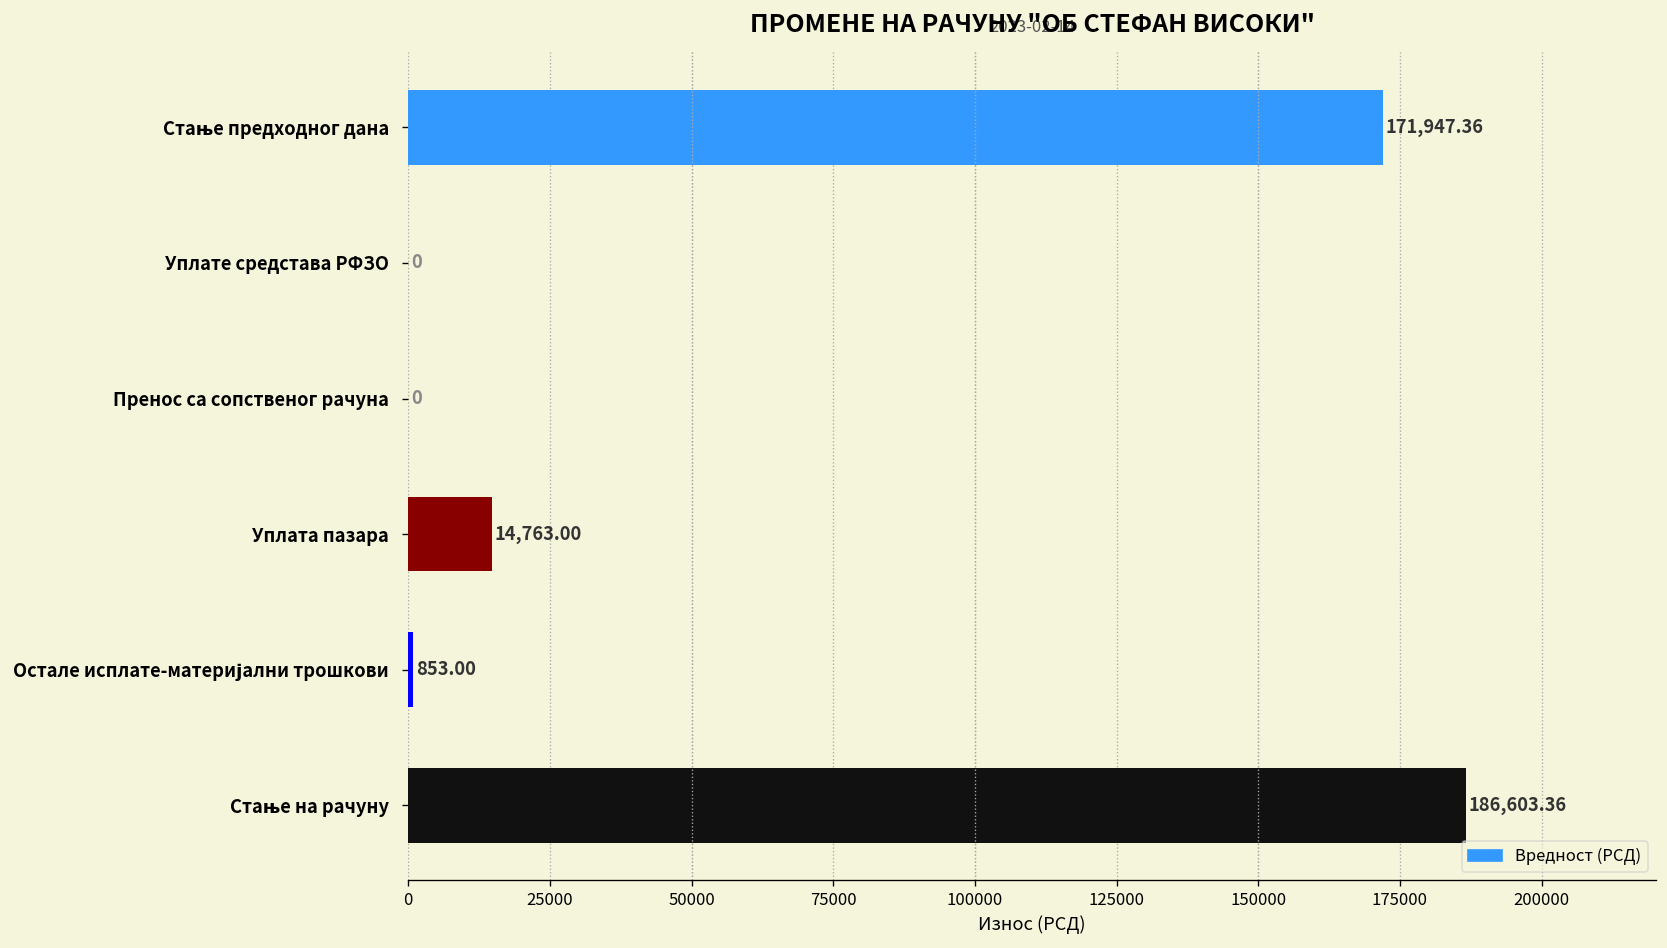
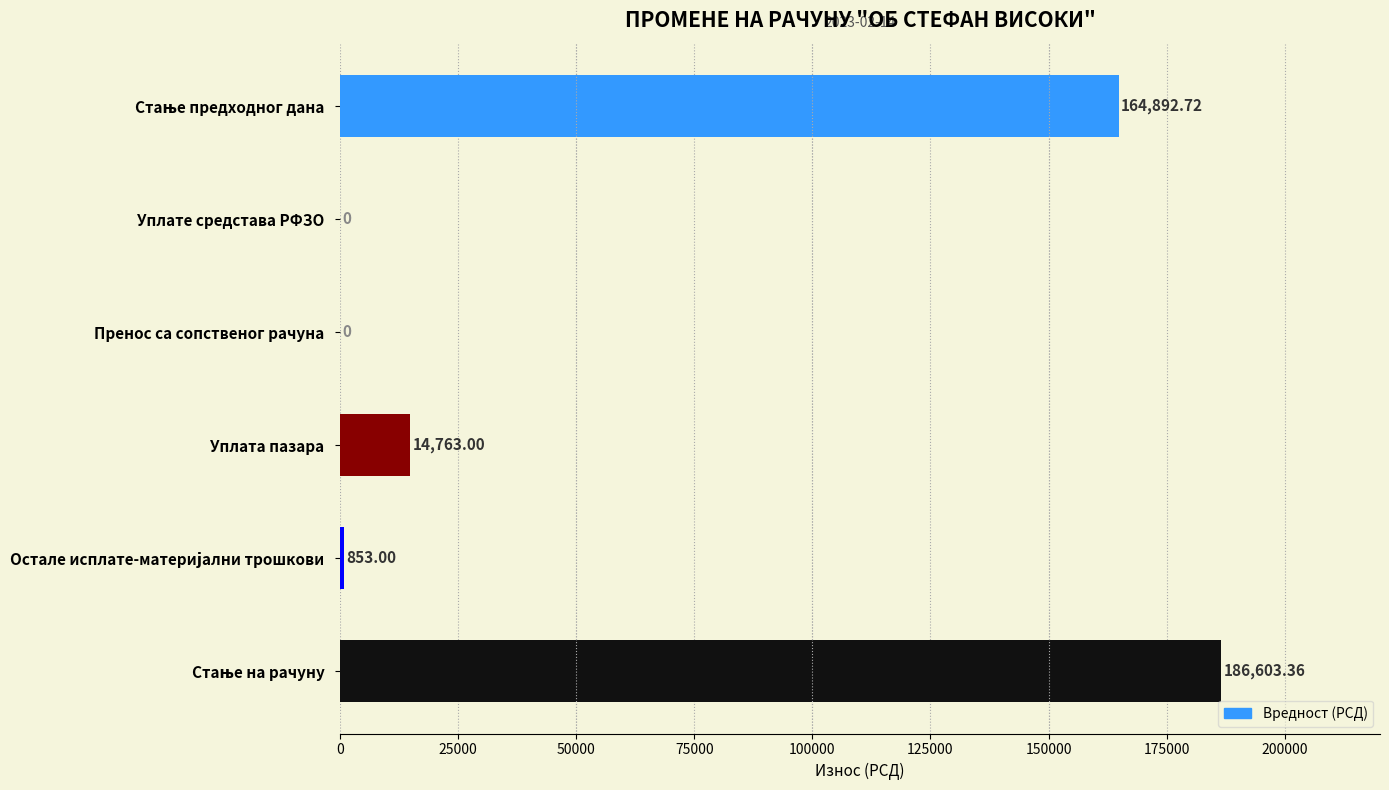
Стање предходног дана: 171,947.36 -> 164,892.72
